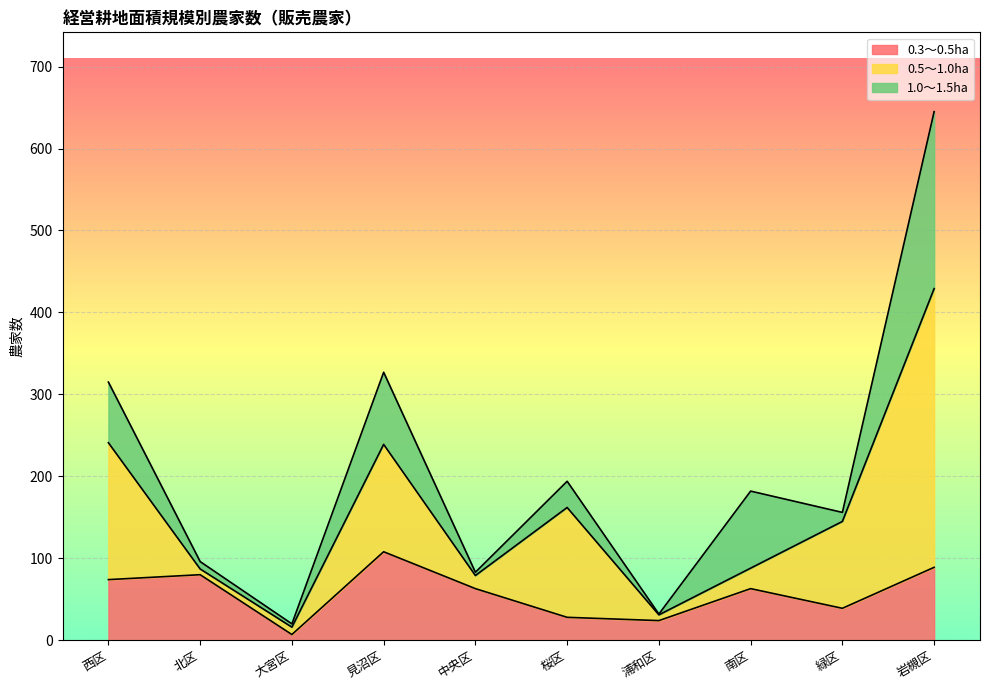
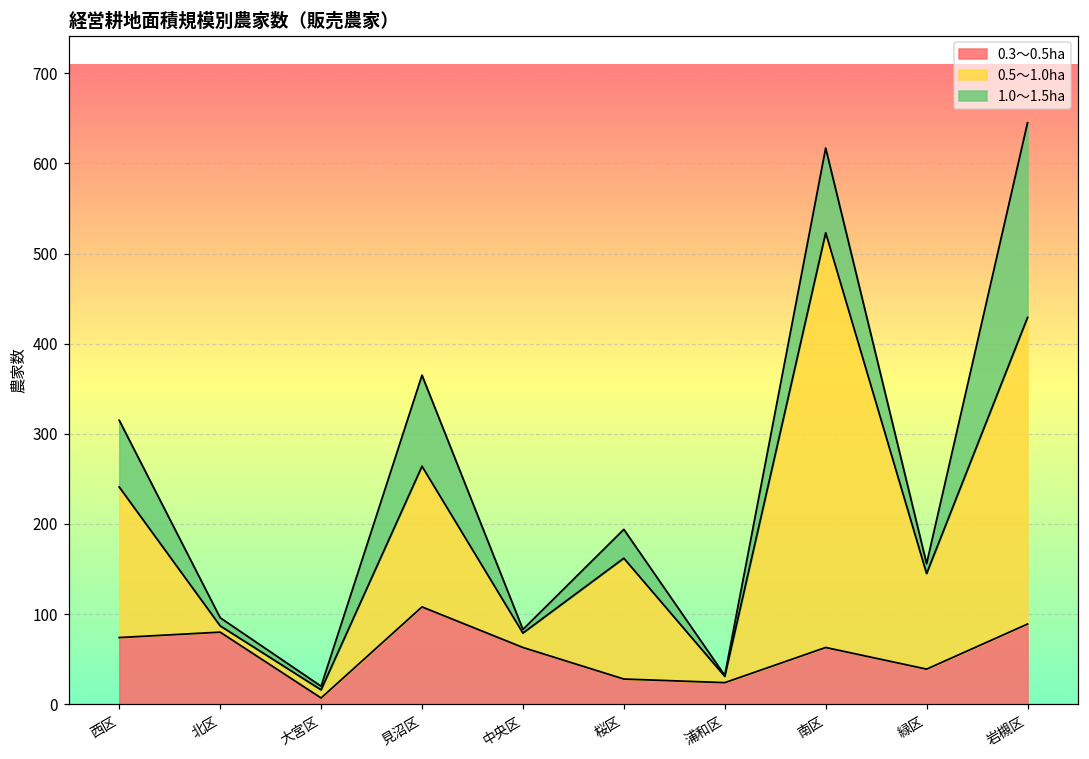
0.5～1.0ha, 見沼区: 130 -> 160
1.0～1.5ha, 見沼区: 90 -> 100
0.5～1.0ha, 南区: 30 -> 460
